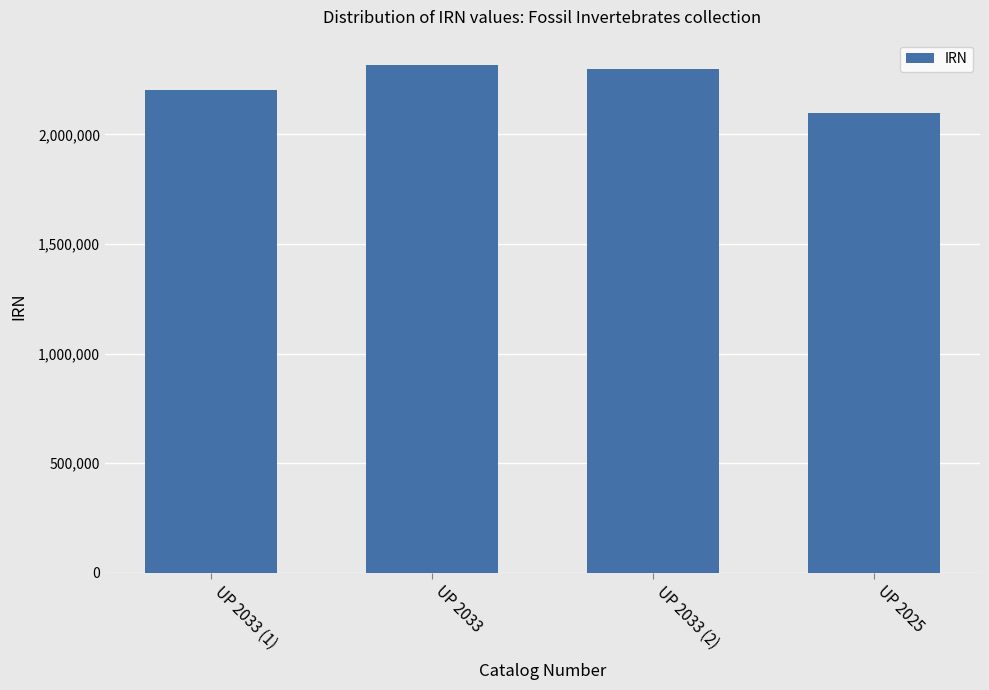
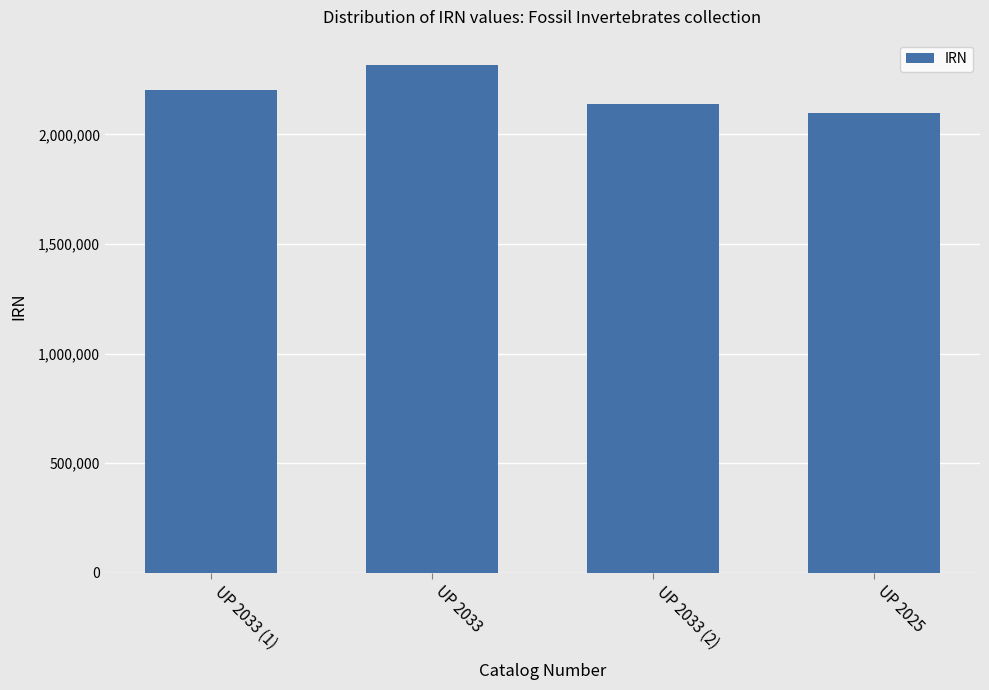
UP 2033 (2): 2,300,000 -> 2,140,000
